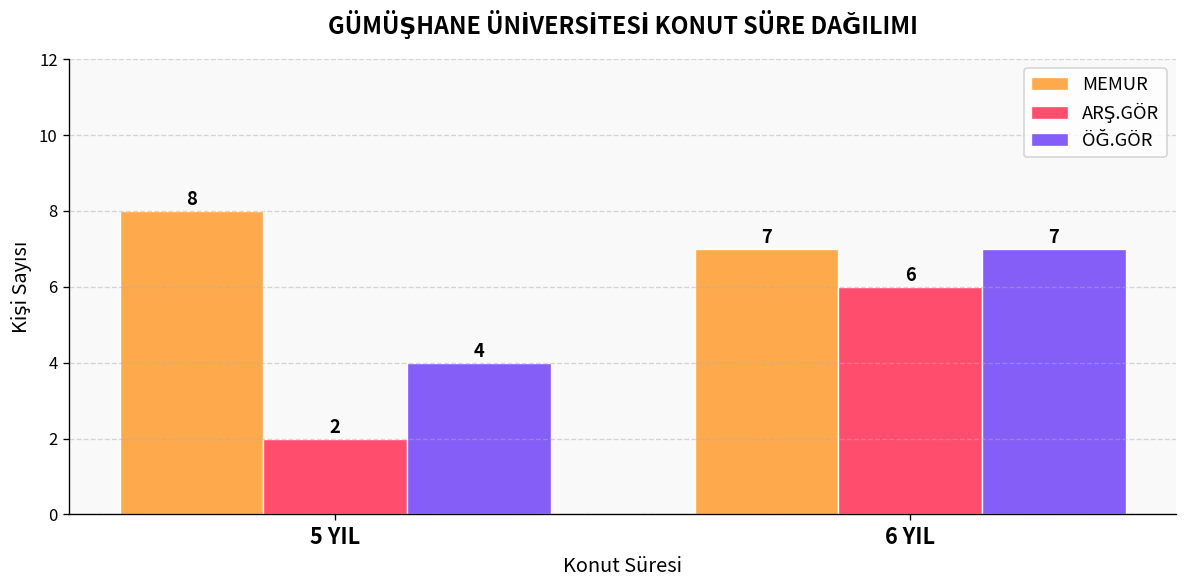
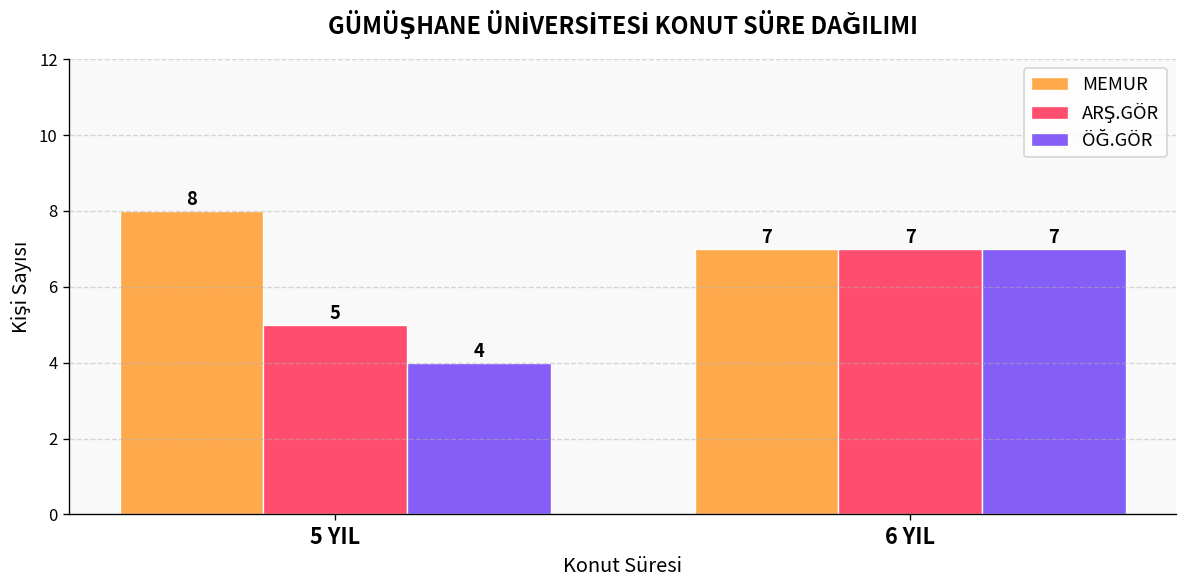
ARŞ.GÖR, 5 YIL: 2 -> 5
ARŞ.GÖR, 6 YIL: 6 -> 7
